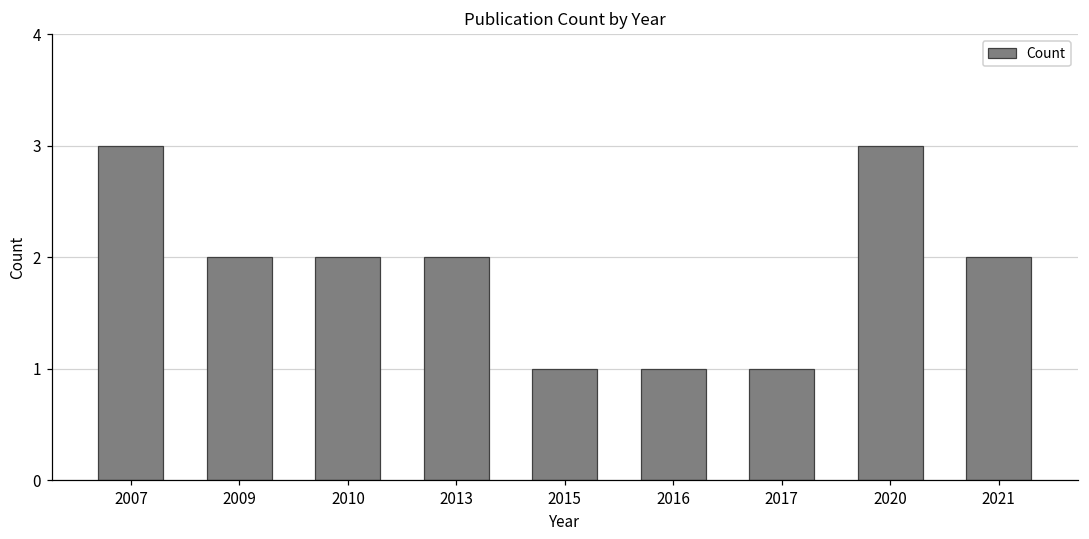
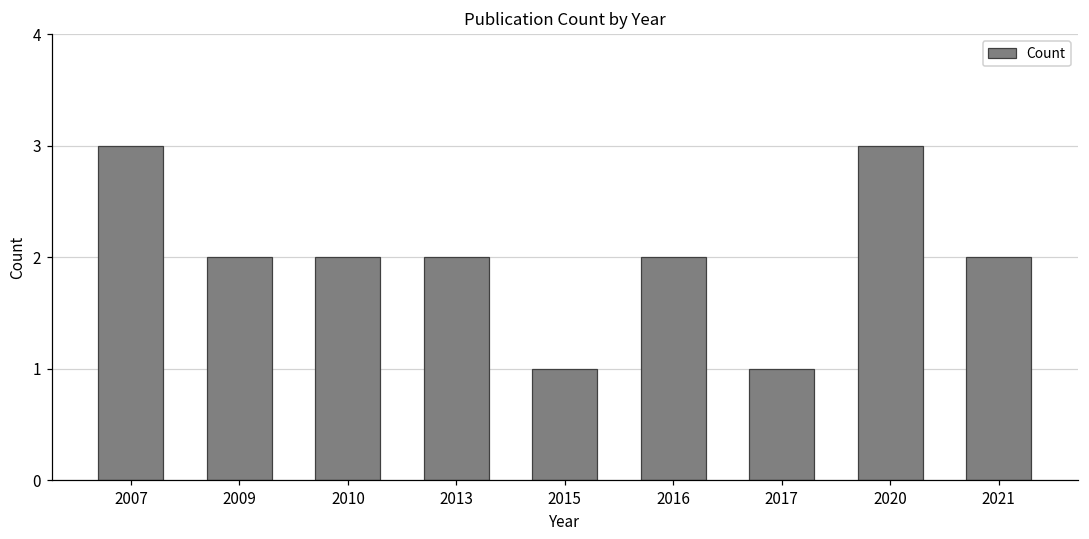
2016: 1 -> 2
